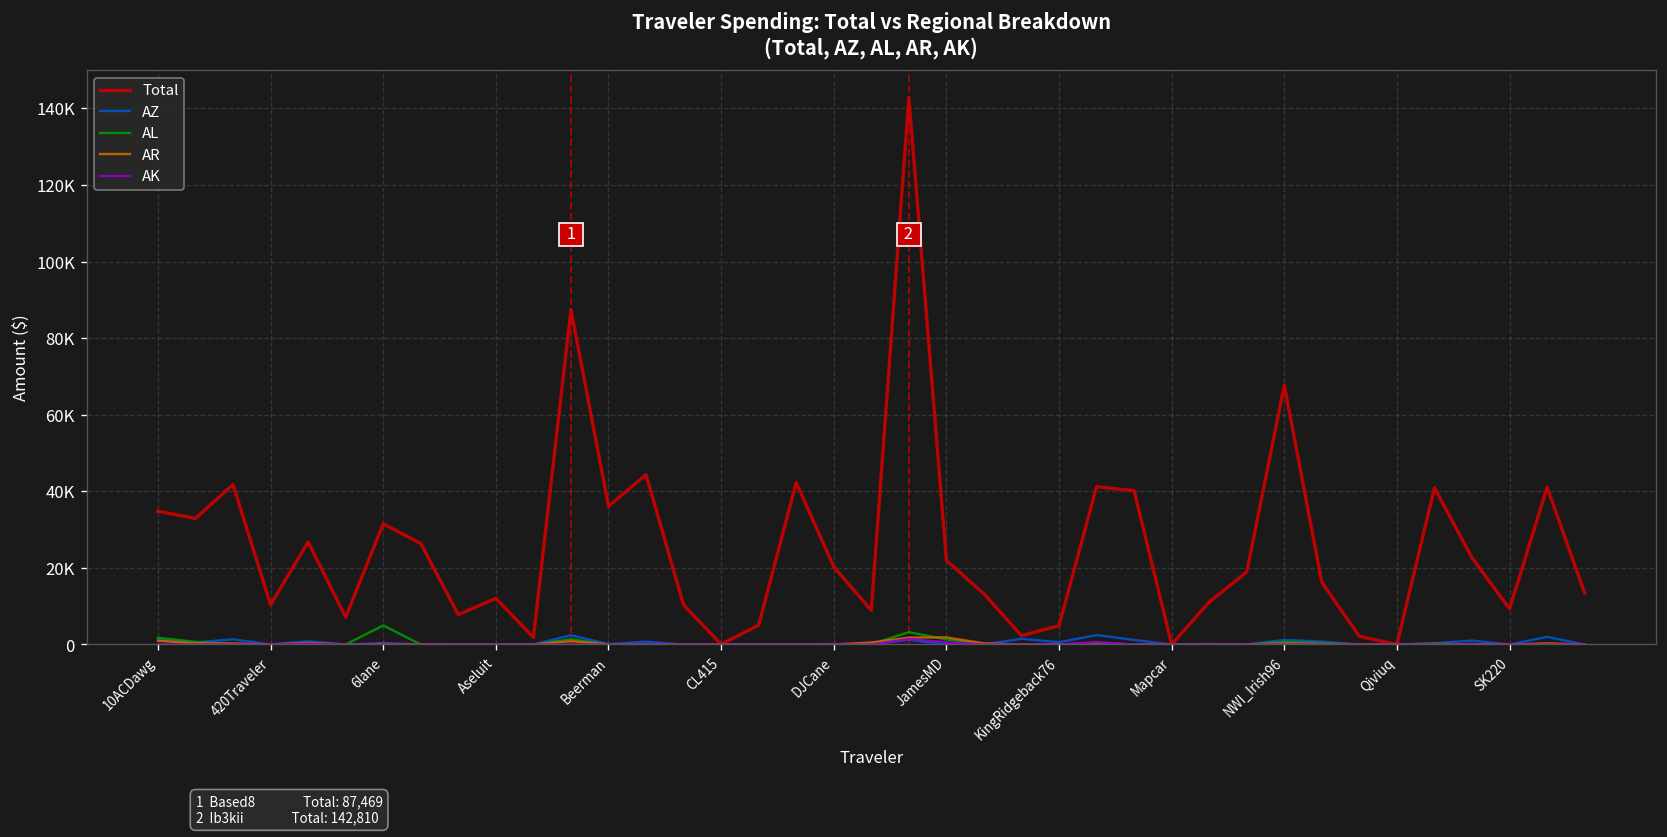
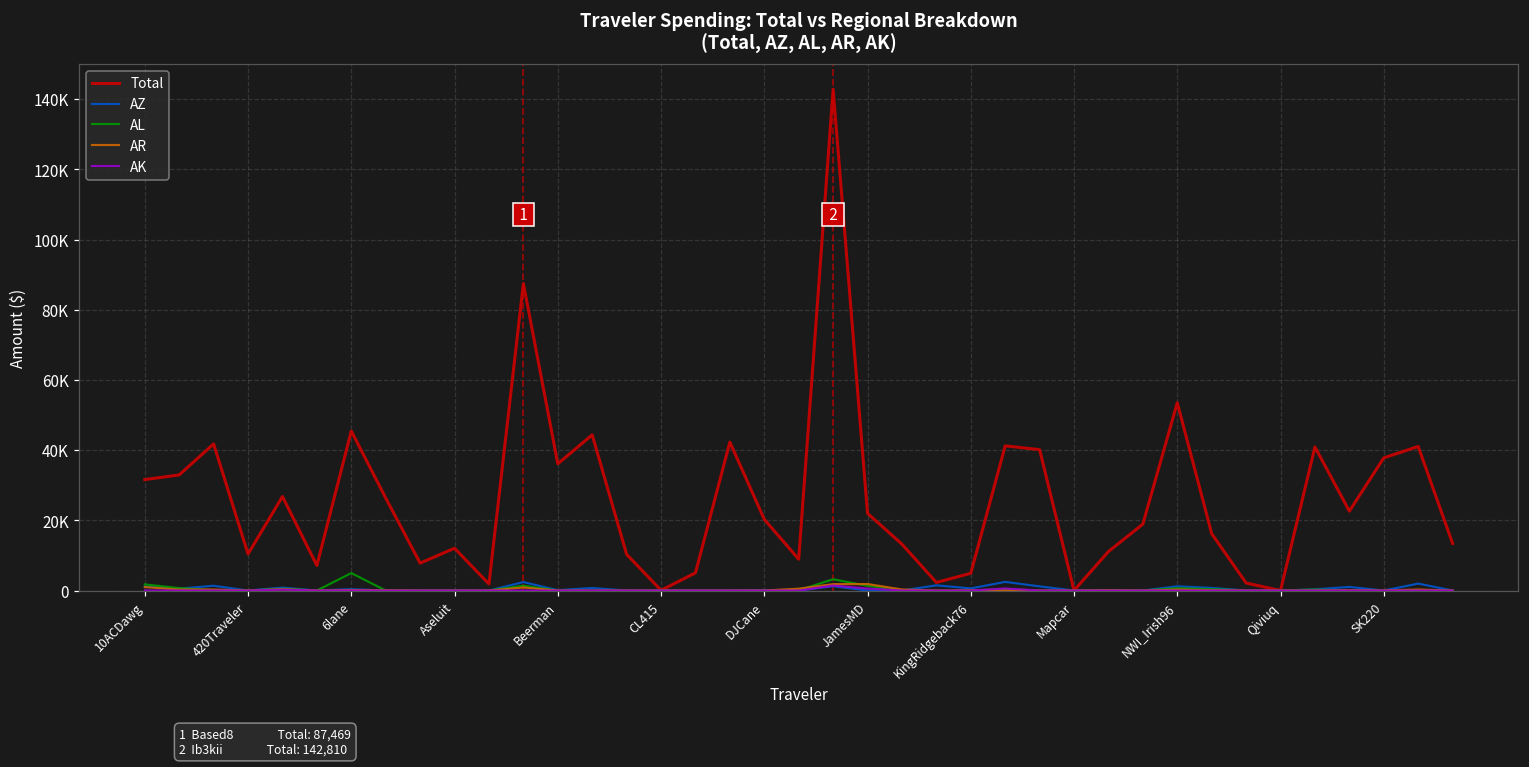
Total, 10ACDawg: 35000 -> 32000
Total, 6lane: 31000 -> 45000
Total, NWI_Irish96: 68000 -> 54000
Total, SK220: 9000 -> 38000
